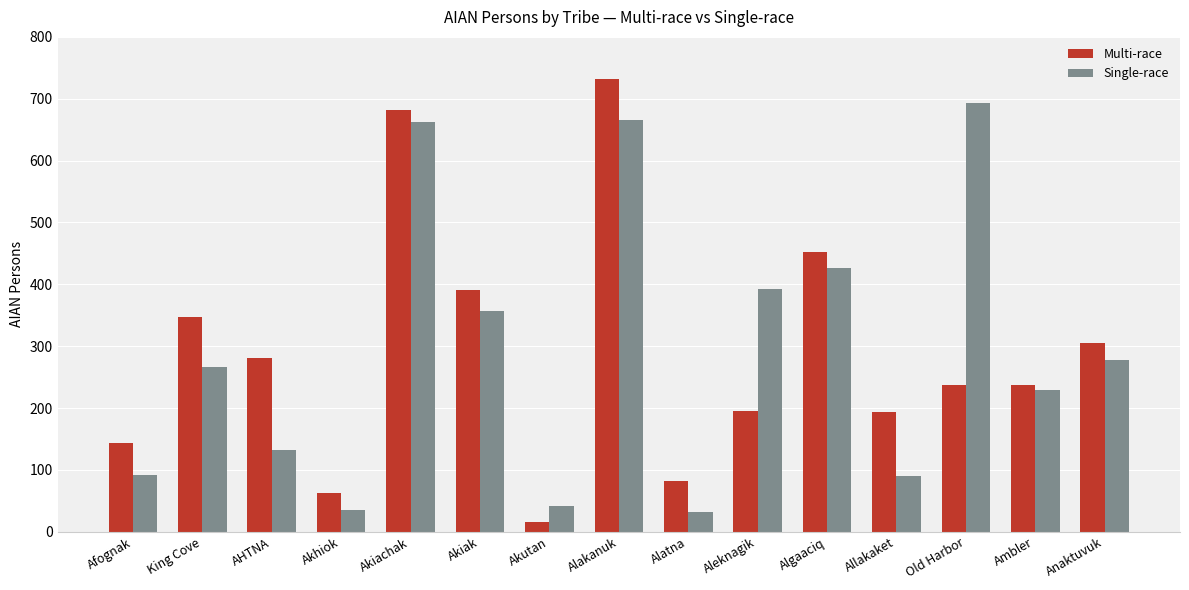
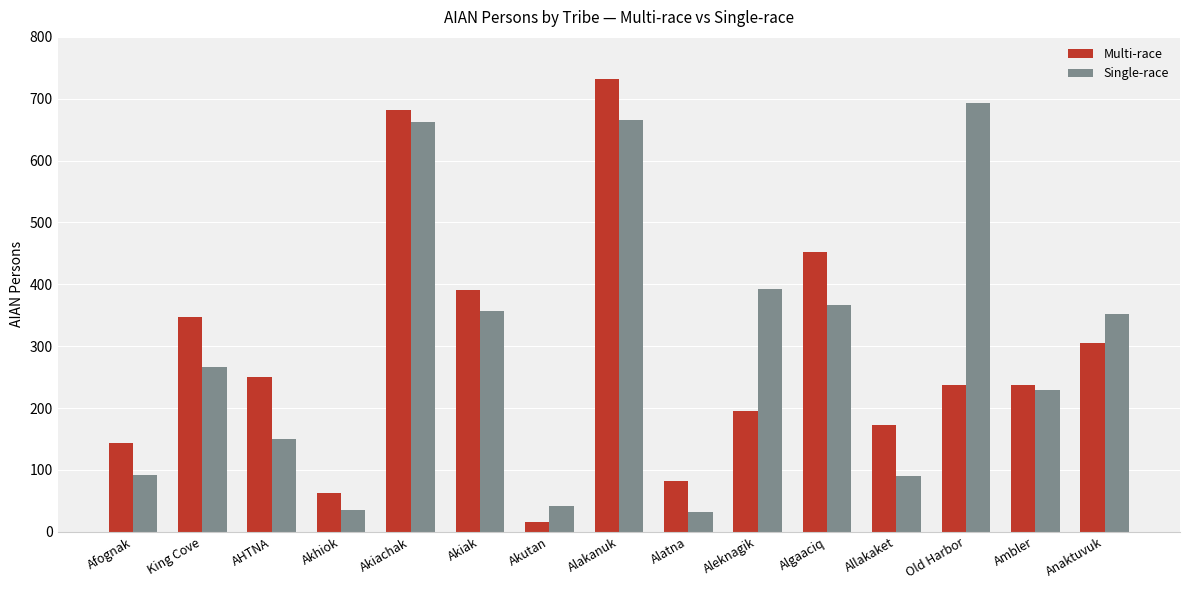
Multi-race, AHTNA: 280 -> 250
Single-race, AHTNA: 130 -> 150
Single-race, Algaaciq: 430 -> 370
Multi-race, Allakaket: 190 -> 170
Single-race, Anaktuvuk: 280 -> 350
